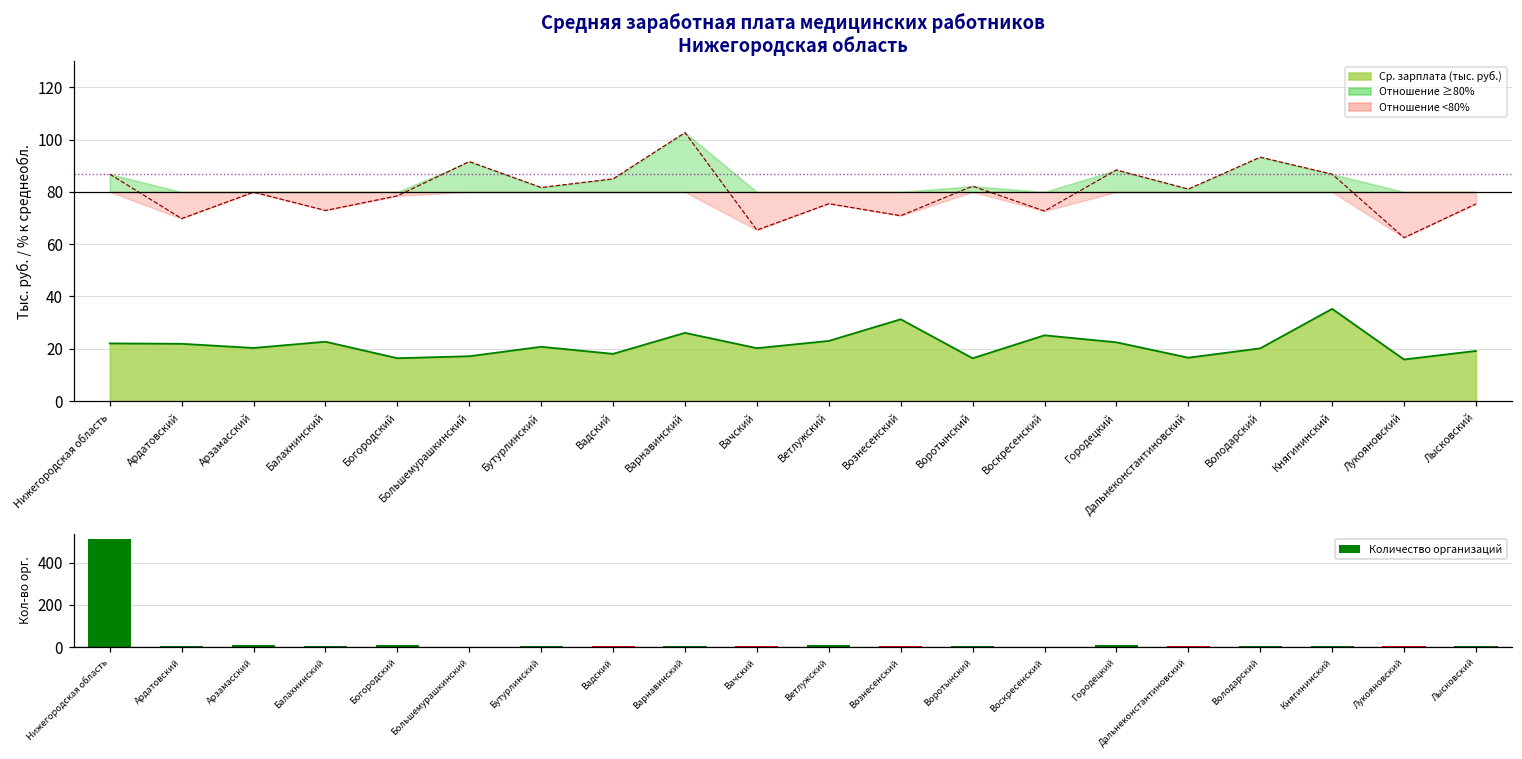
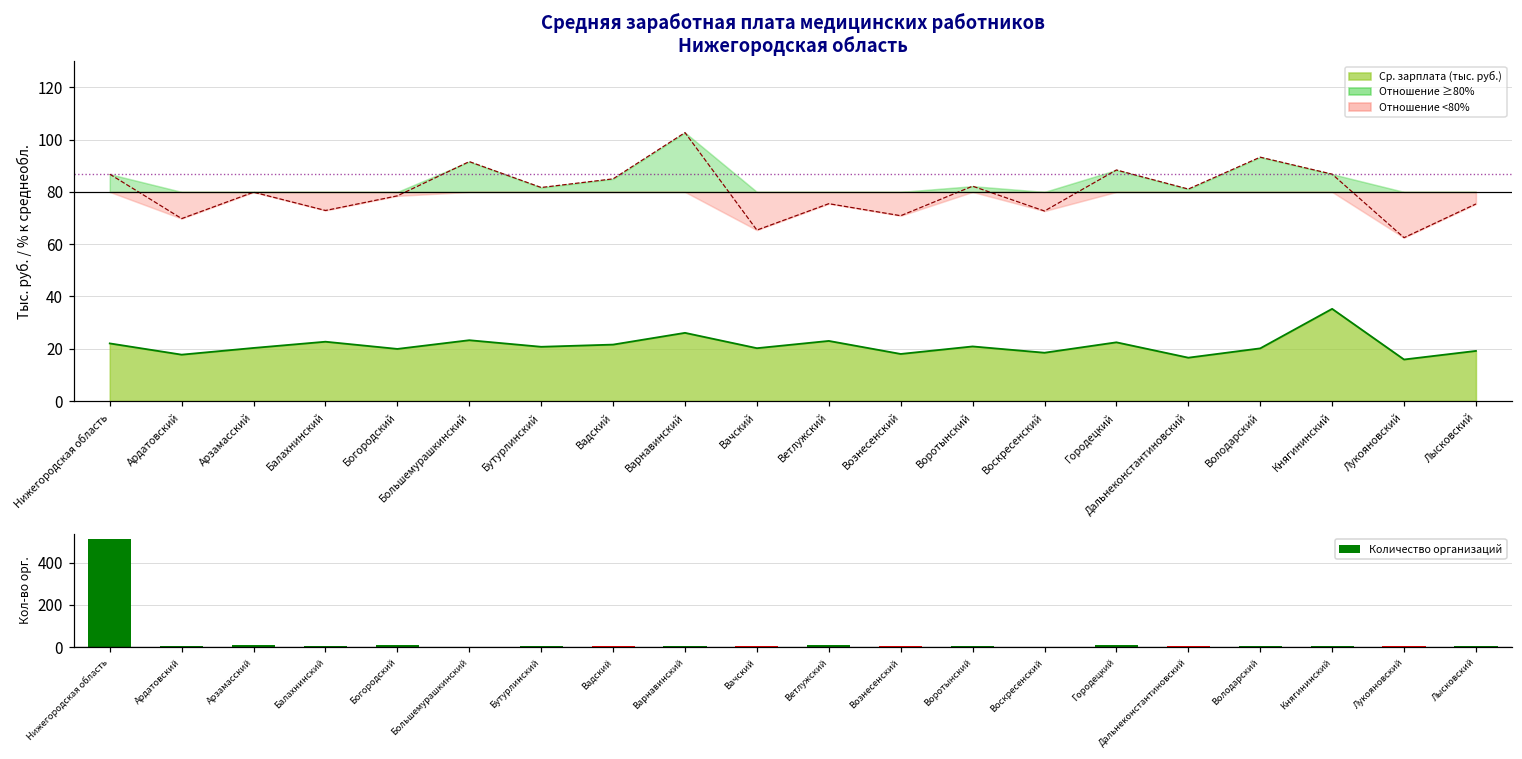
Средняя заработная плата медицинских работников Нижегородская область, Ср. зарплата (тыс. руб.), Ардатовский: 22 -> 18
Средняя заработная плата медицинских работников Нижегородская область, Ср. зарплата (тыс. руб.), Богородский: 16 -> 20
Средняя заработная плата медицинских работников Нижегородская область, Ср. зарплата (тыс. руб.), Большемурашкинский: 17 -> 23
Средняя заработная плата медицинских работников Нижегородская область, Ср. зарплата (тыс. руб.), Вадский: 18 -> 22
Средняя заработная плата медицинских работников Нижегородская область, Ср. зарплата (тыс. руб.), Вознесенский: 31 -> 18
Средняя заработная плата медицинских работников Нижегородская область, Ср. зарплата (тыс. руб.), Воротынский: 16 -> 21
Средняя заработная плата медицинских работников Нижегородская область, Ср. зарплата (тыс. руб.), Воскресенский: 25 -> 18
